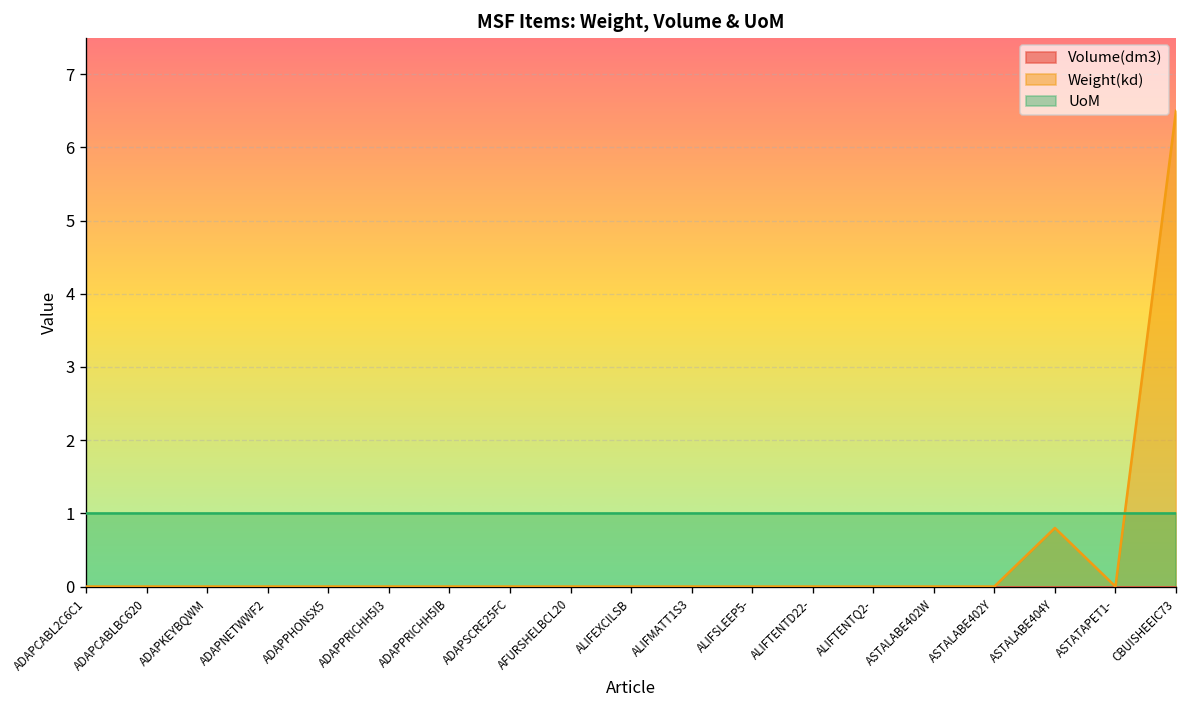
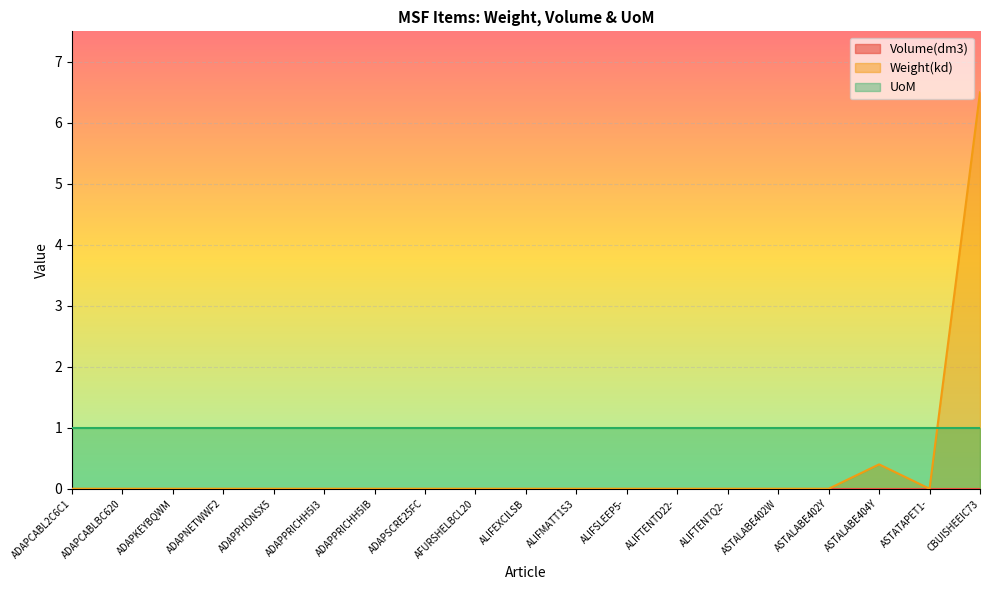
Weight(kd), ASTALABE404Y: 0.8 -> 0.4
